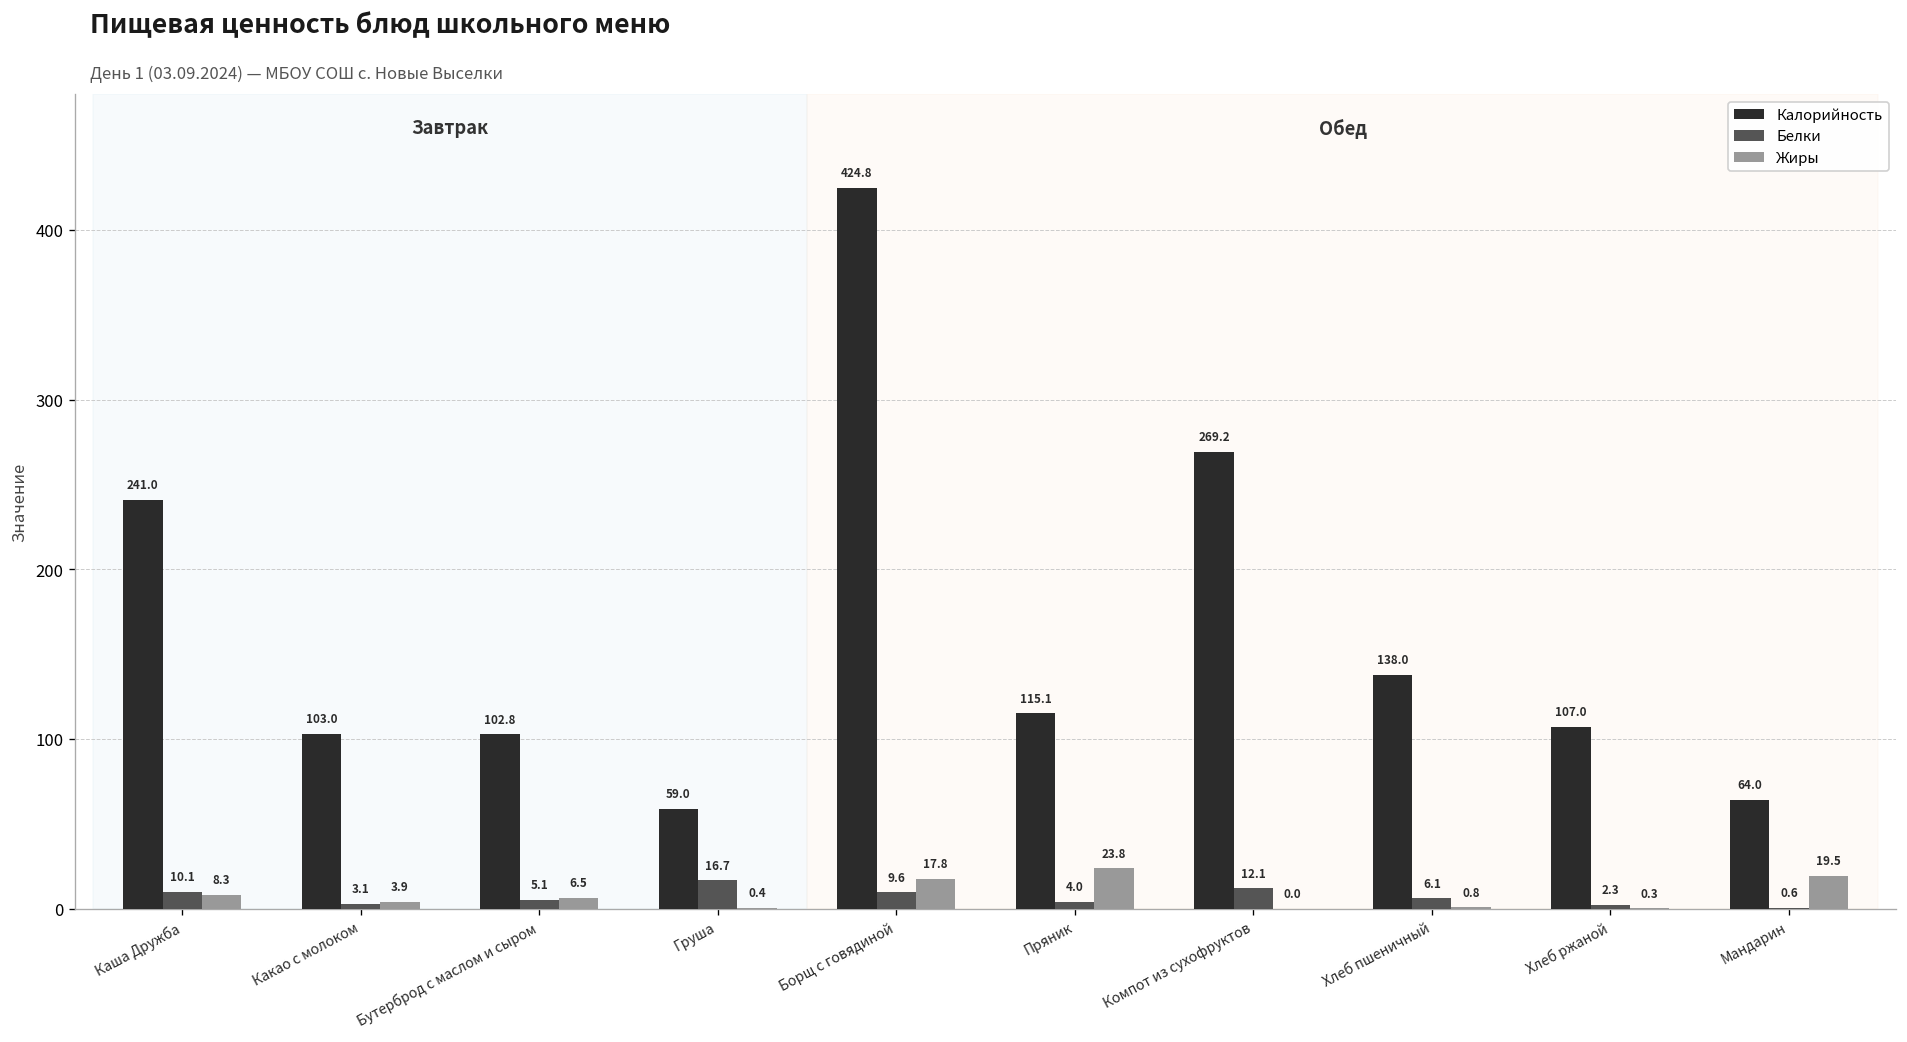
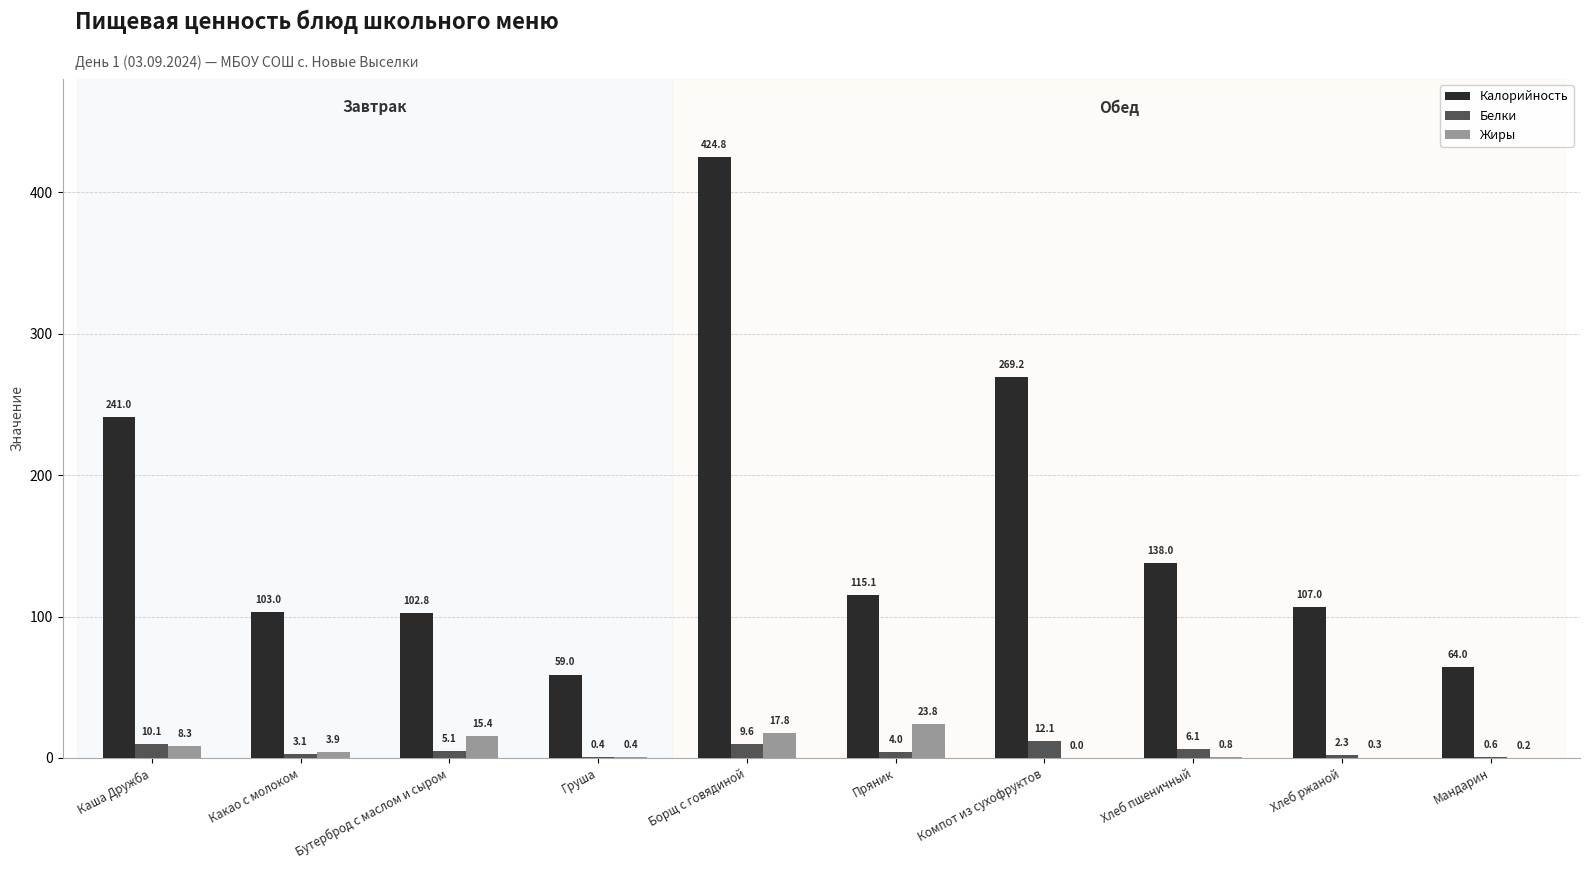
Жиры, Бутерброд с маслом и сыром: 6.5 -> 15.4
Белки, Груша: 16.7 -> 0.4
Жиры, Мандарин: 19.5 -> 0.2
